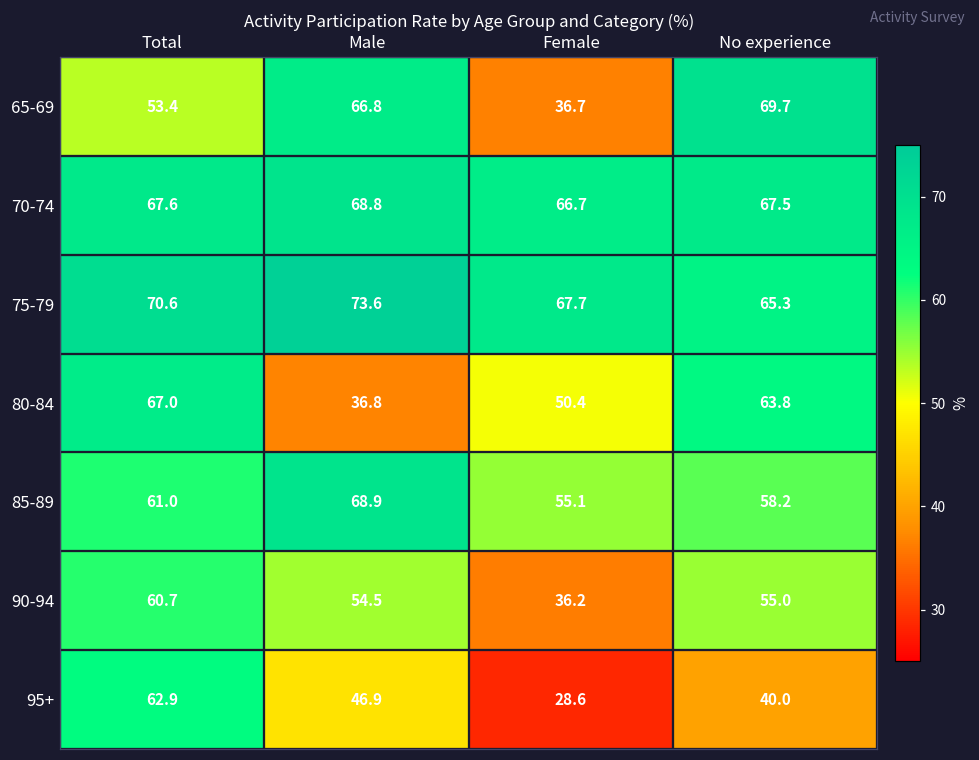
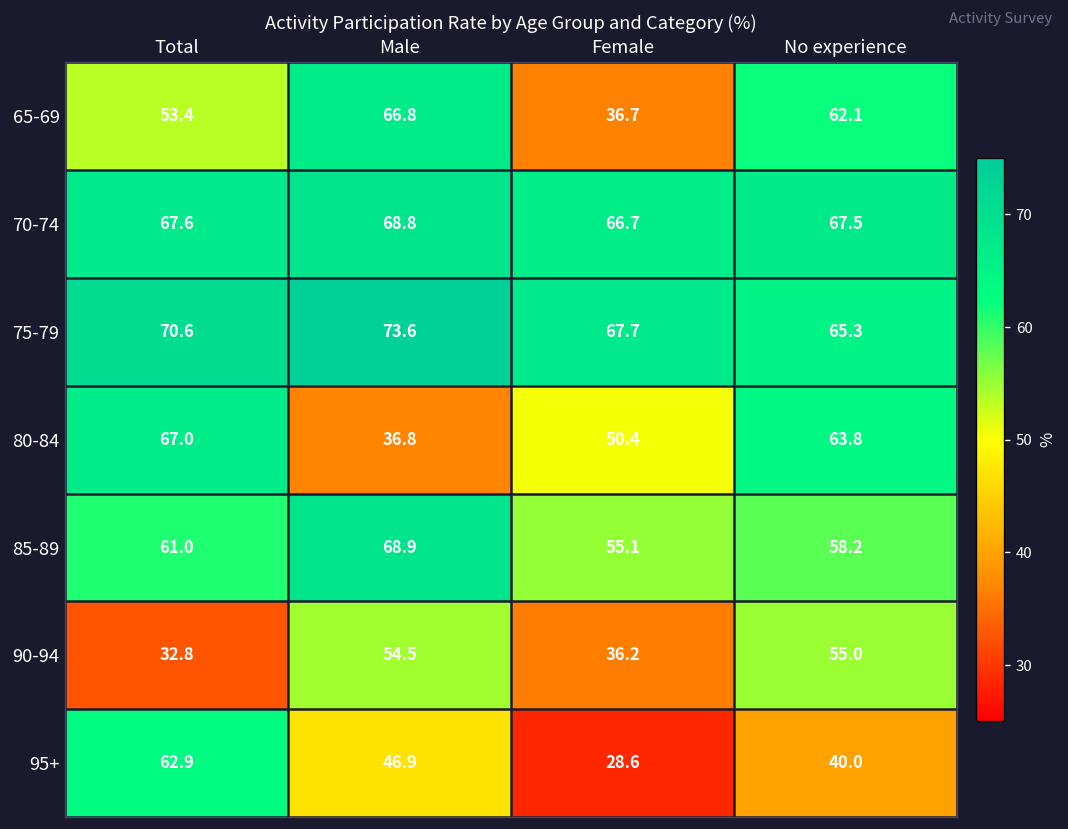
65-69, No experience: 69.7 -> 62.1
90-94, Total: 60.7 -> 32.8
